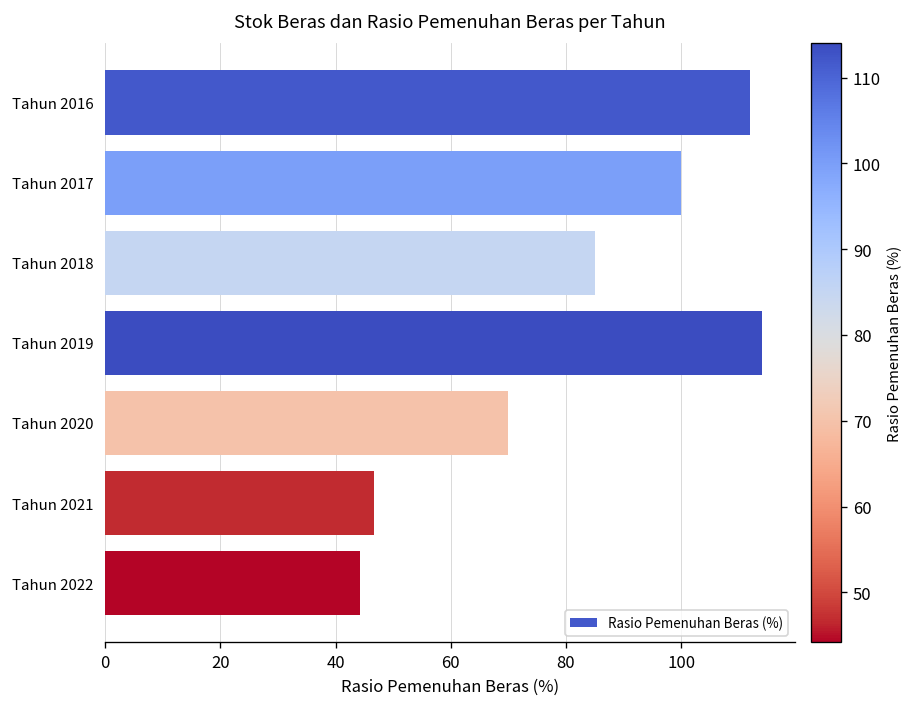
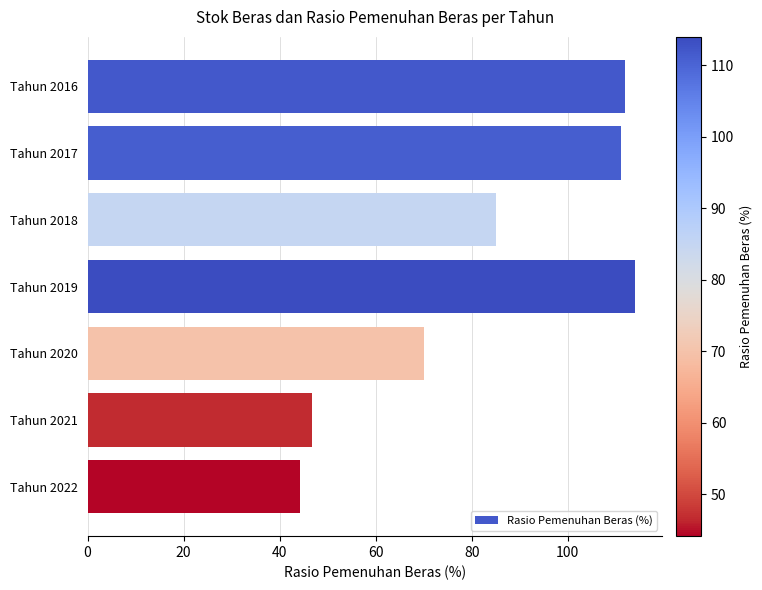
Tahun 2017: 100 -> 111
